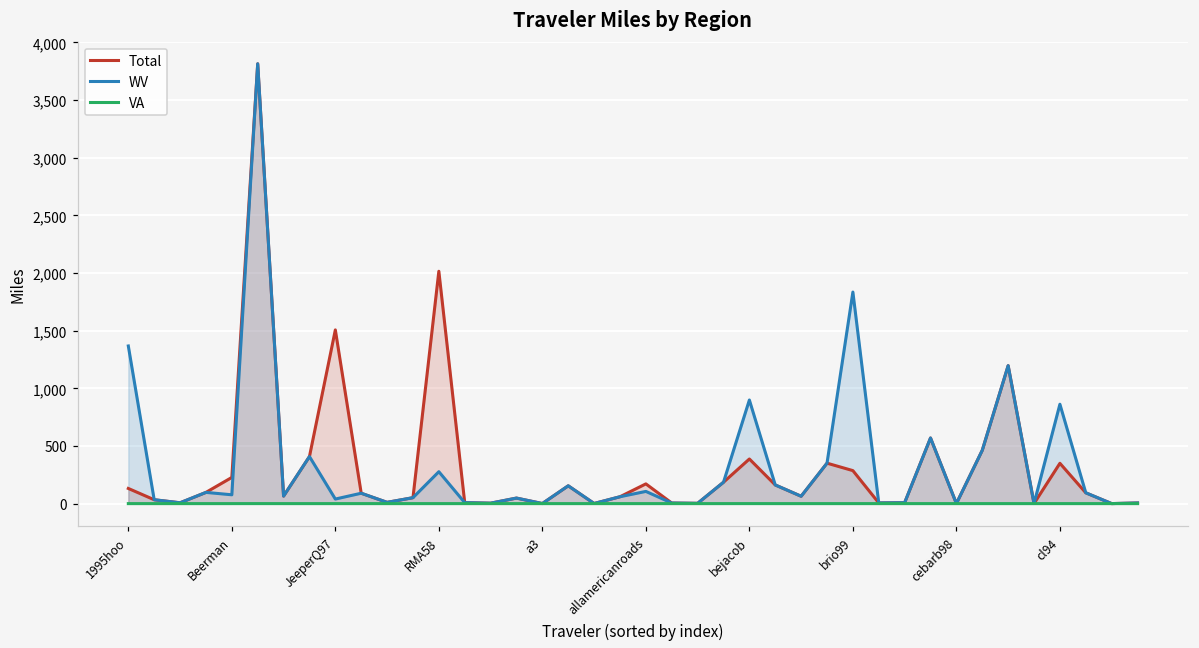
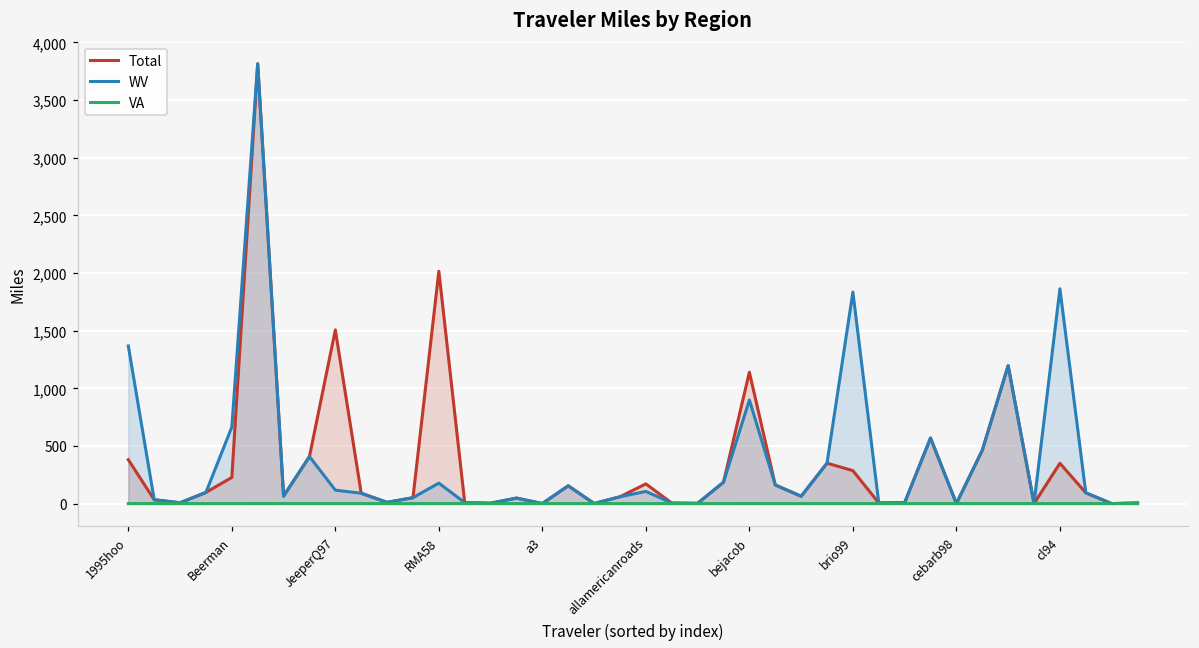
Total, 1995hoo: 130 -> 380
WV, Beerman: 80 -> 660
WV, JeeperQ97: 40 -> 120
WV, RMA58: 280 -> 180
Total, bejacob: 390 -> 1,140
WV, cl94: 860 -> 1,860
